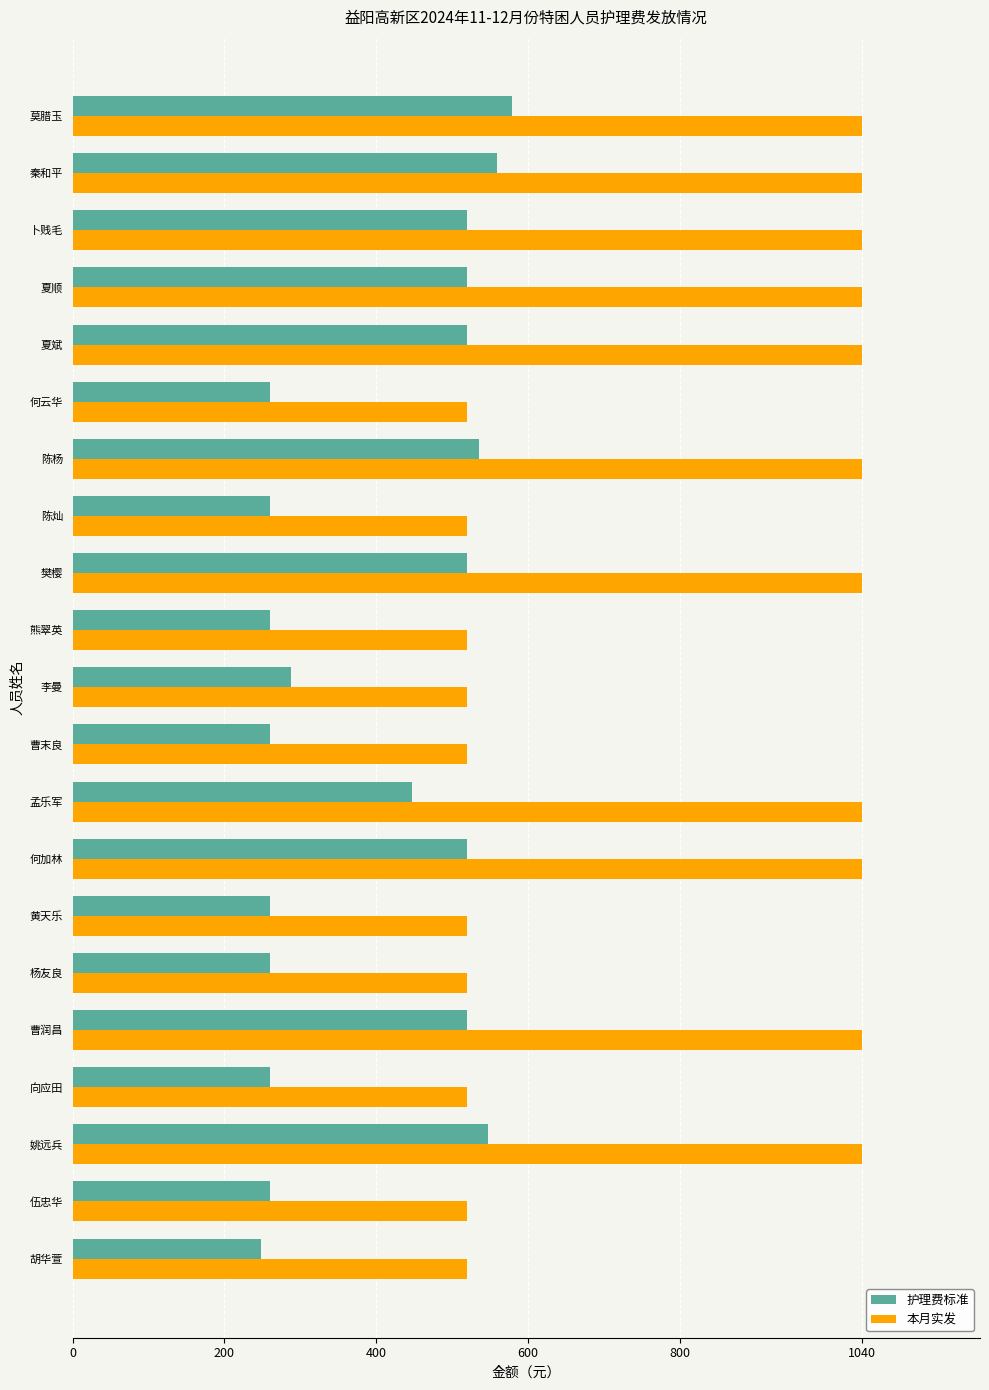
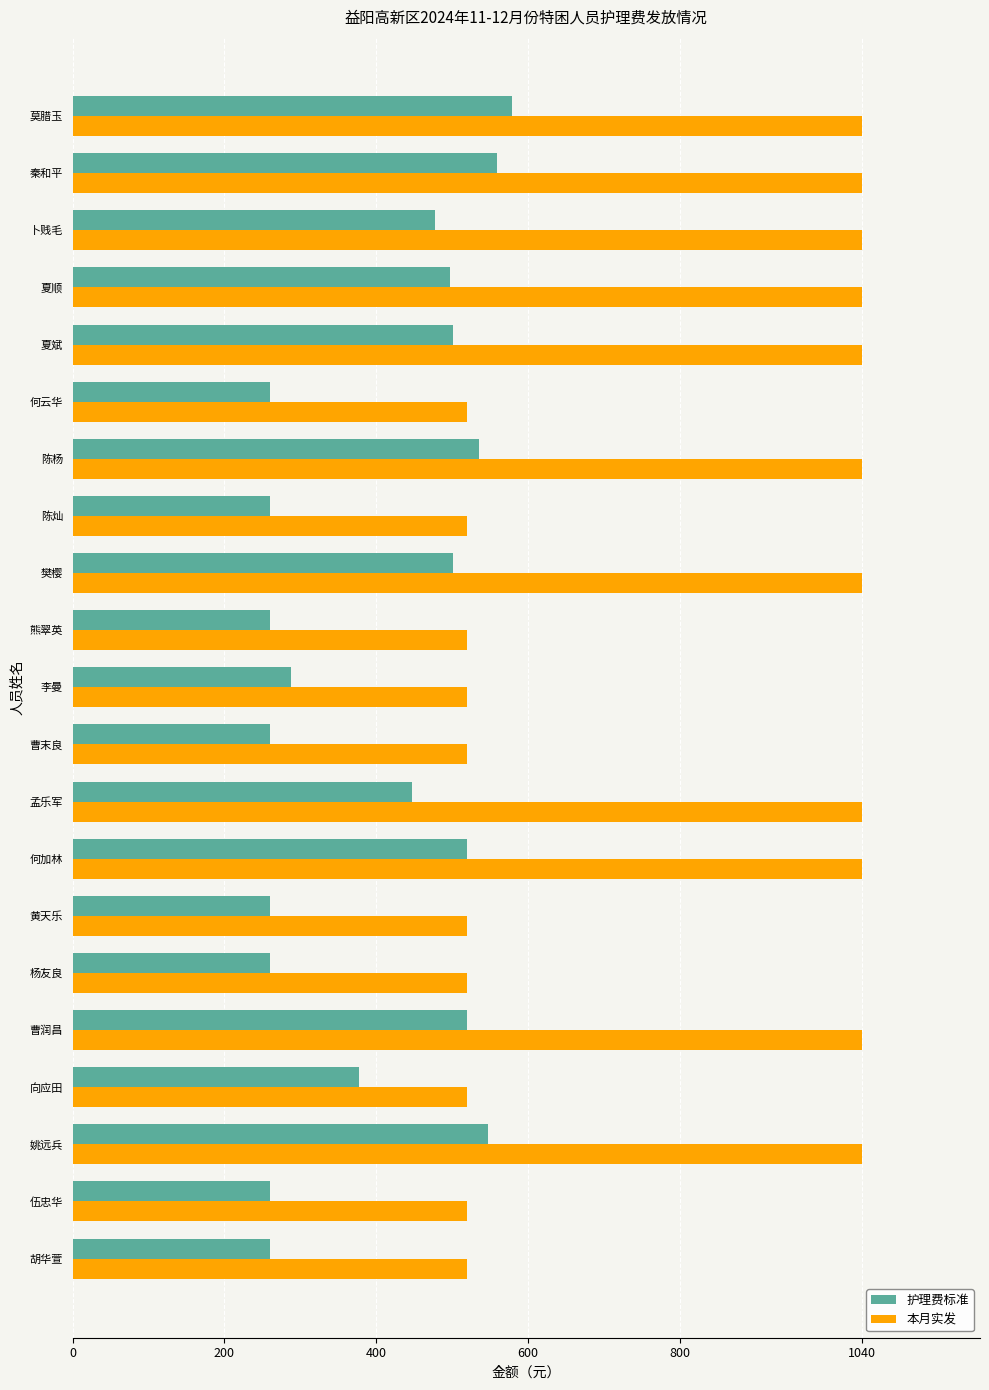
护理费标准, 卜贱毛: 520 -> 480
护理费标准, 夏顺: 520 -> 500
护理费标准, 夏斌: 520 -> 500
护理费标准, 樊樱: 520 -> 500
护理费标准, 向应田: 260 -> 380
护理费标准, 胡华萱: 250 -> 260
